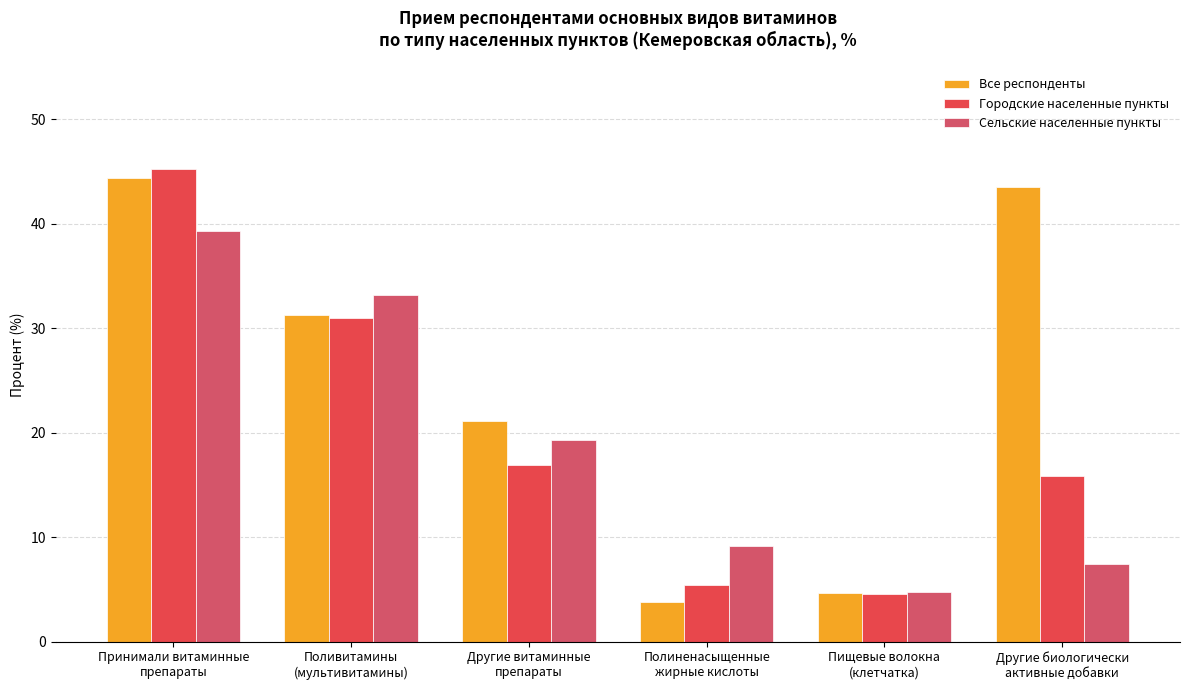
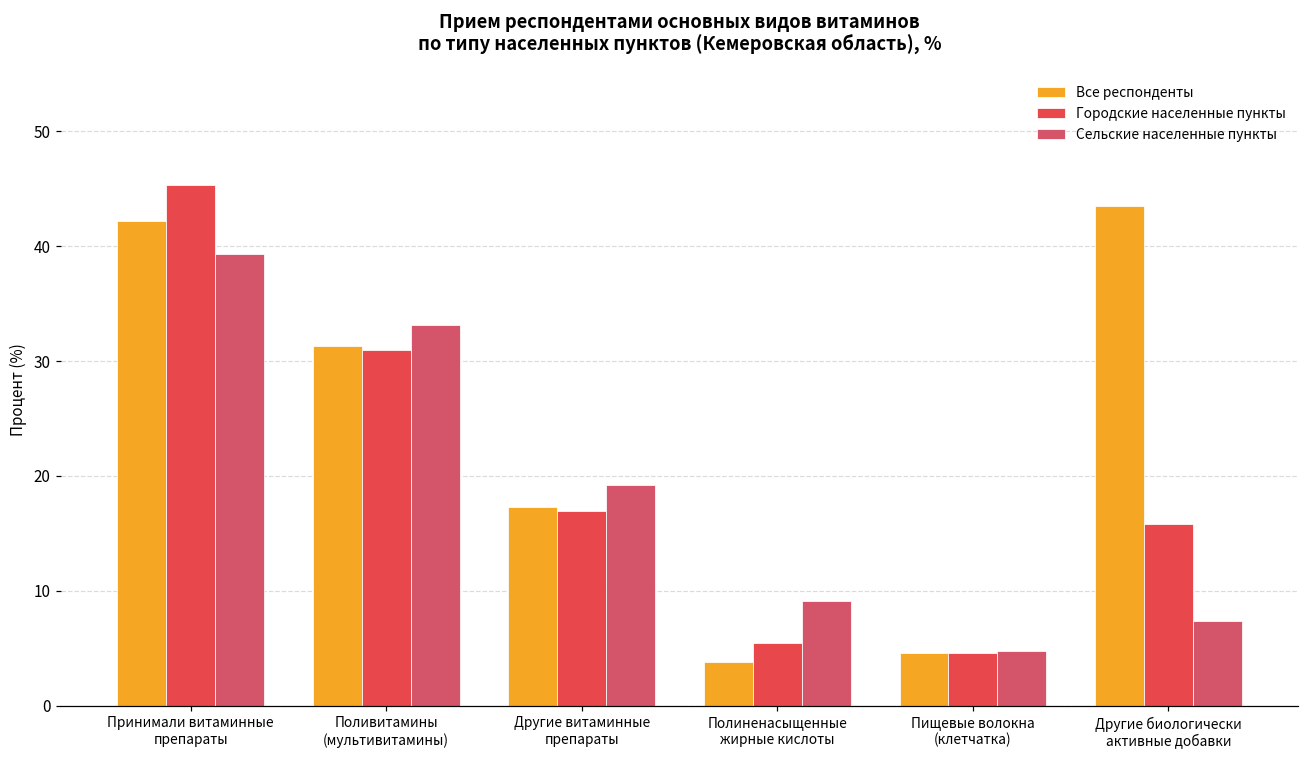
Все респонденты, Принимали витаминные препараты: 44.4 -> 42.2
Все респонденты, Другие витаминные препараты: 21.1 -> 17.3
